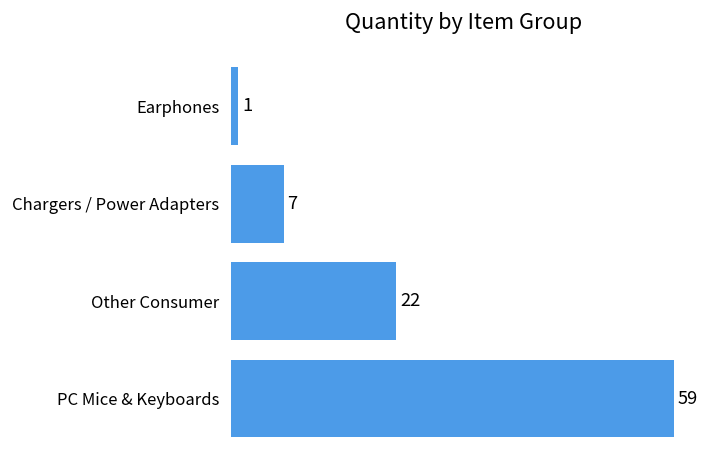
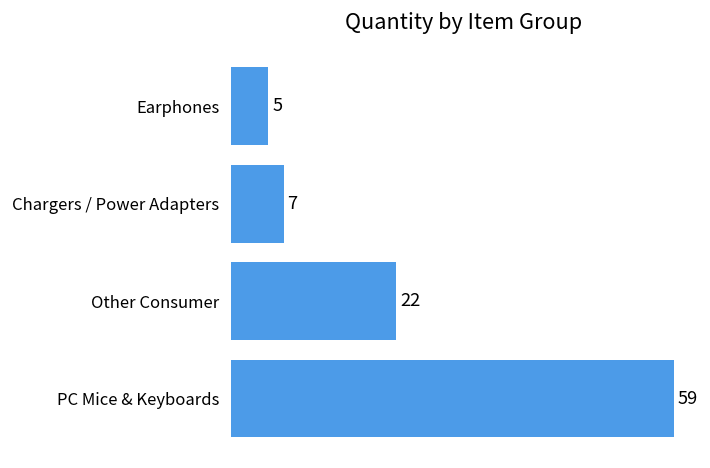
Earphones: 1 -> 5
